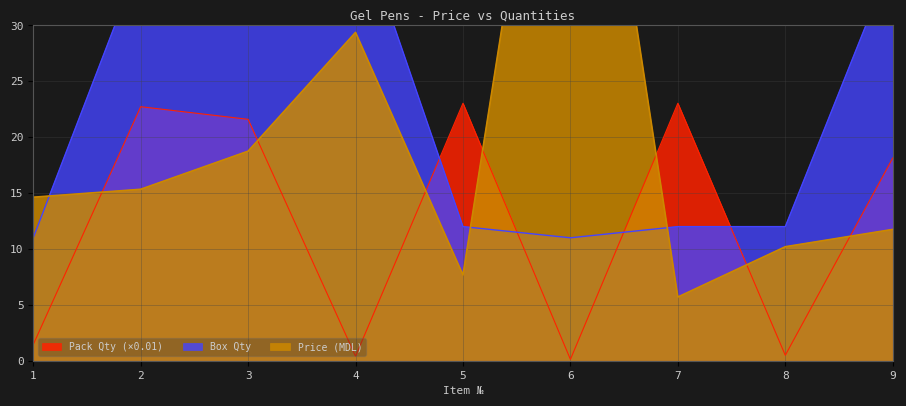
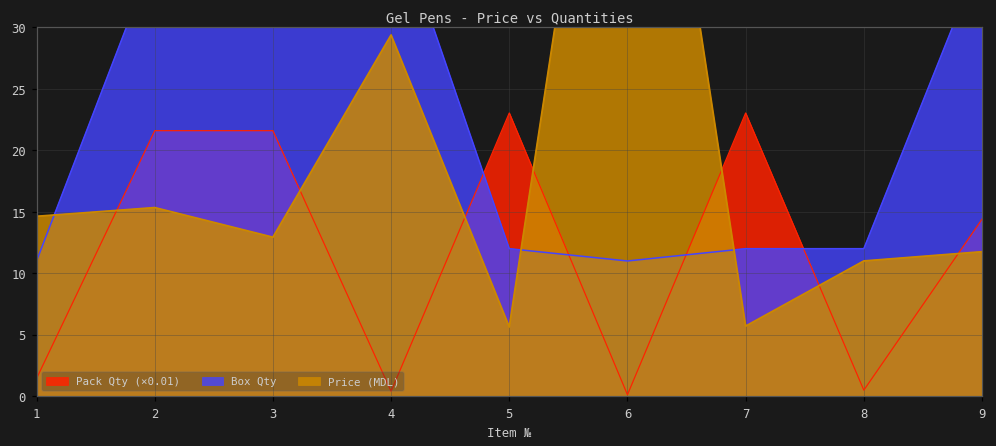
Pack Qty (×0.01), 2: 22.7 -> 21.6
Price (MDL), 3: 18.8 -> 12.9
Price (MDL), 5: 7.7 -> 5.6
Price (MDL), 8: 10.2 -> 11.0
Pack Qty (×0.01), 9: 18.1 -> 14.4
